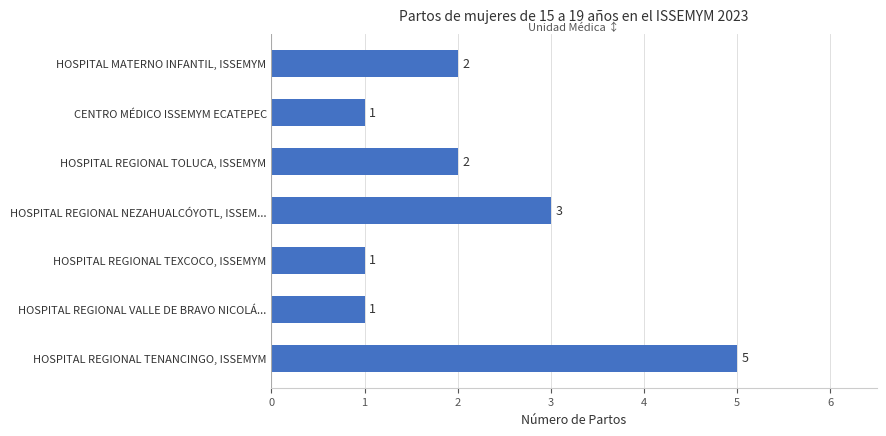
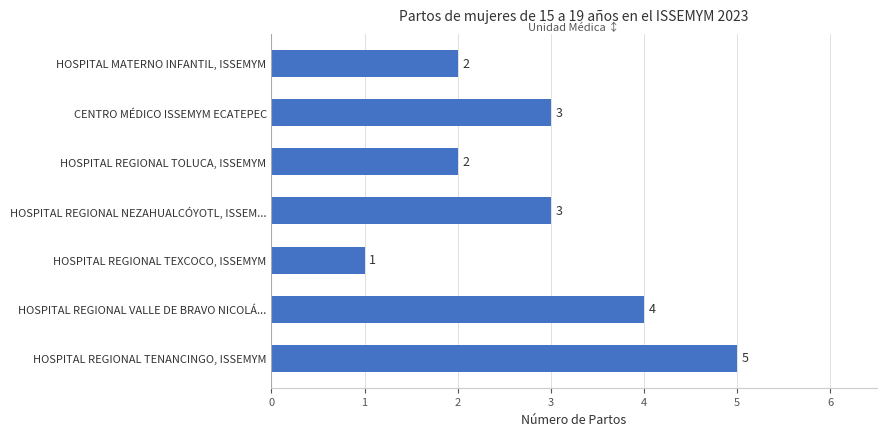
CENTRO MÉDICO ISSEMYM ECATEPEC: 1 -> 3
HOSPITAL REGIONAL VALLE DE BRAVO NICOLÁ...: 1 -> 4
